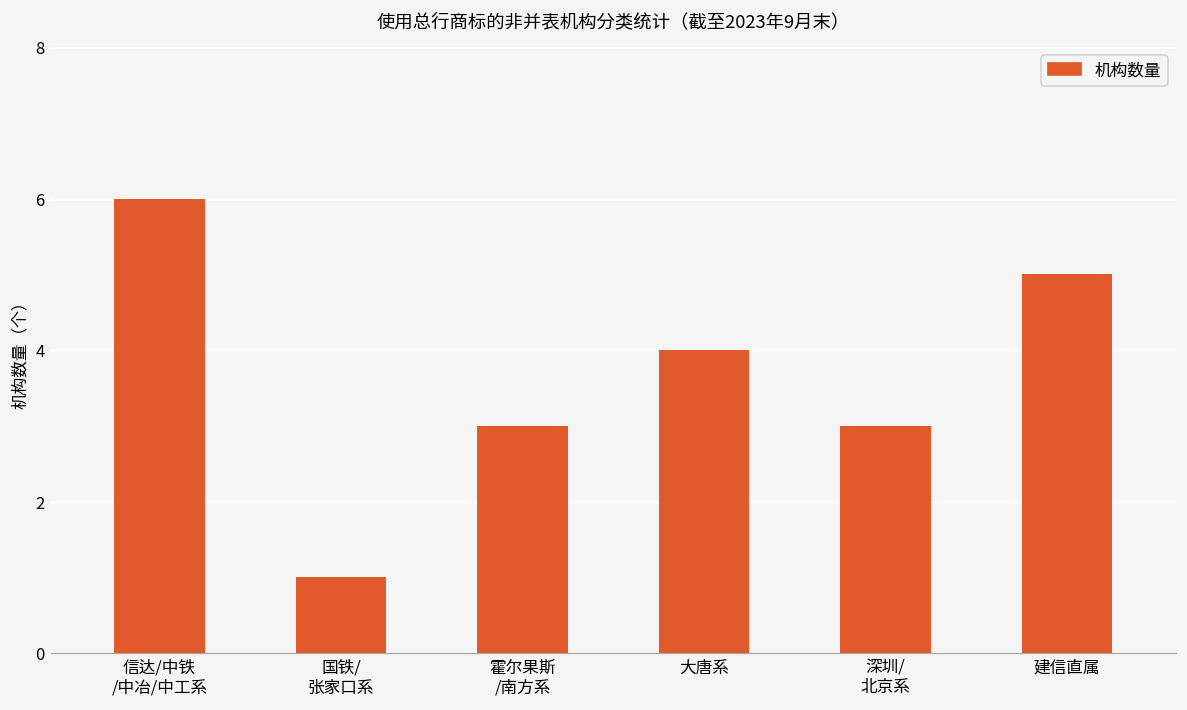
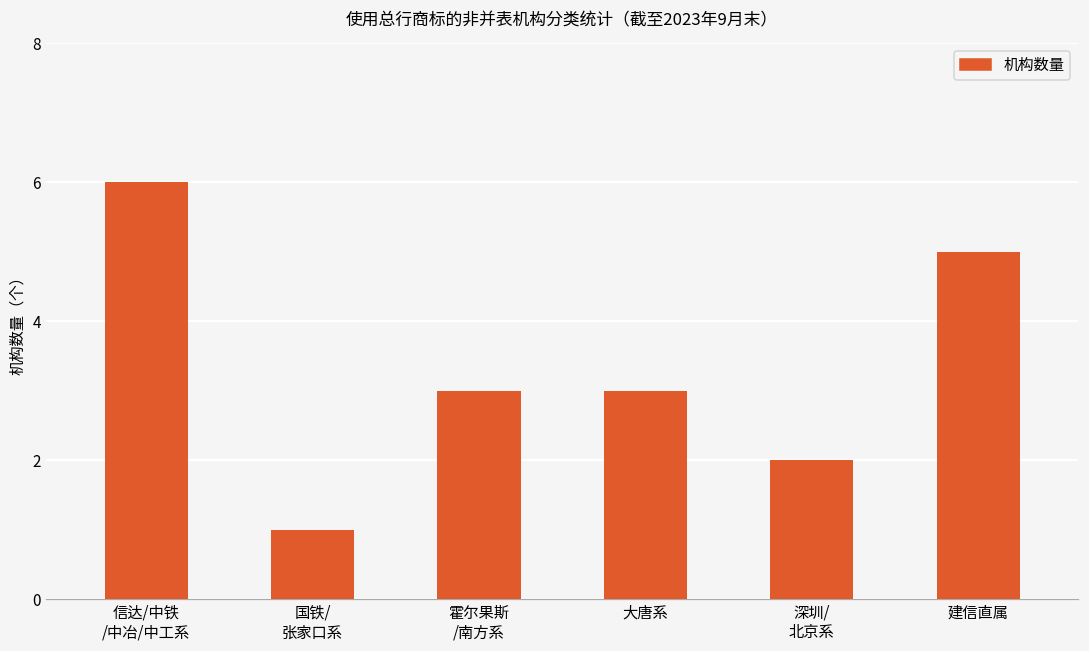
大唐系: 4 -> 3
深圳/ 北京系: 3 -> 2
